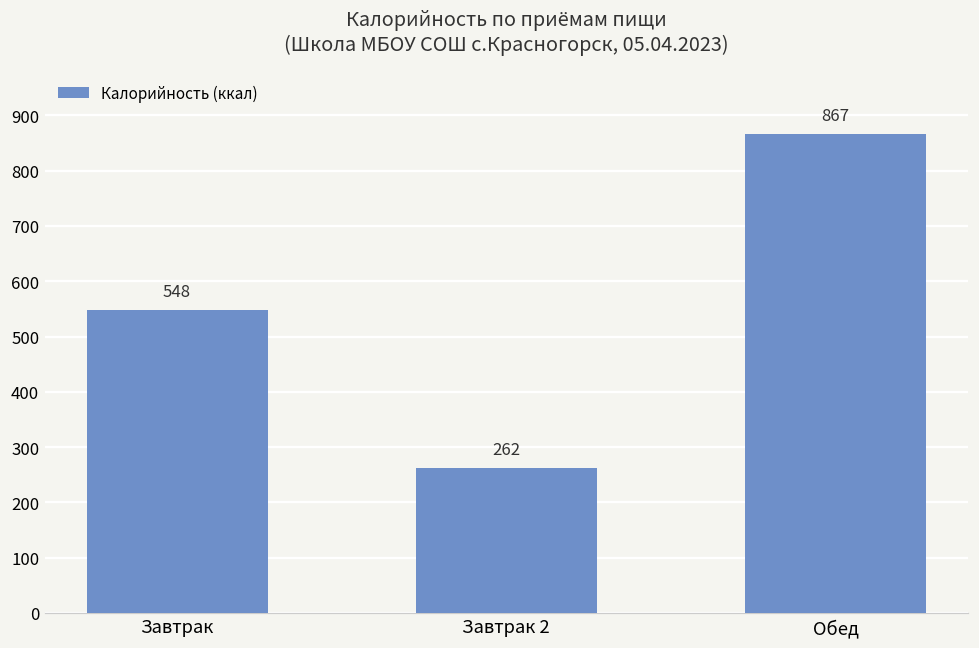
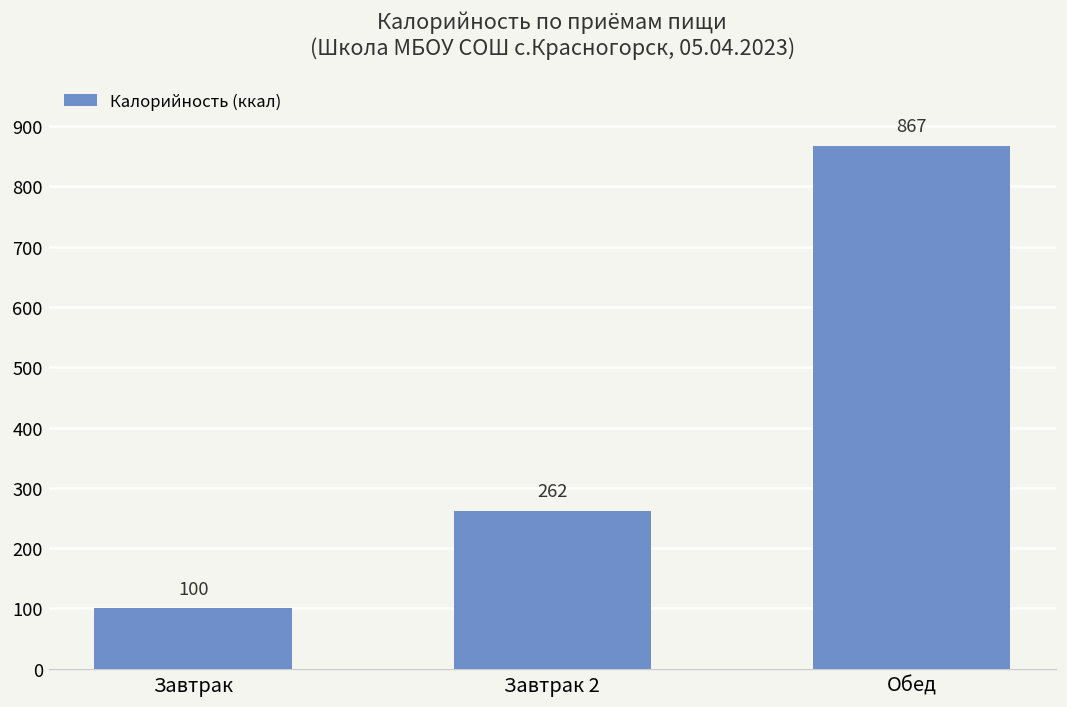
Завтрак: 548 -> 100
